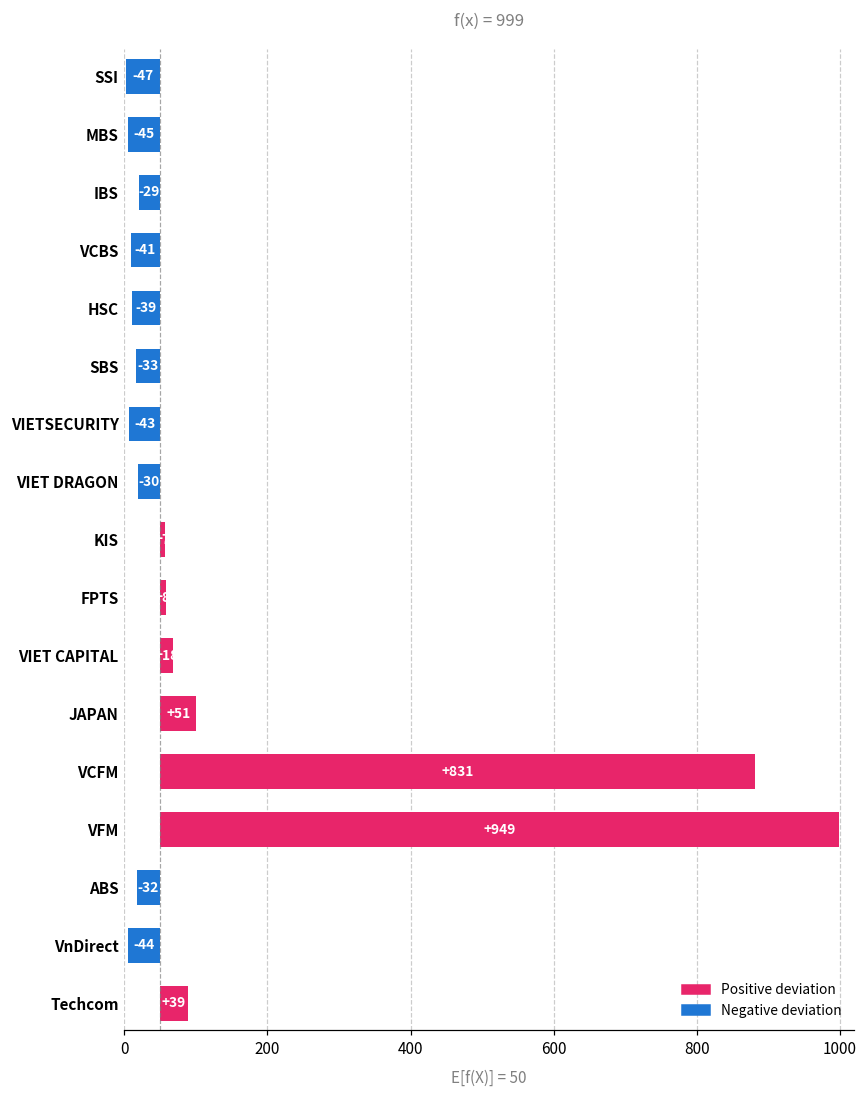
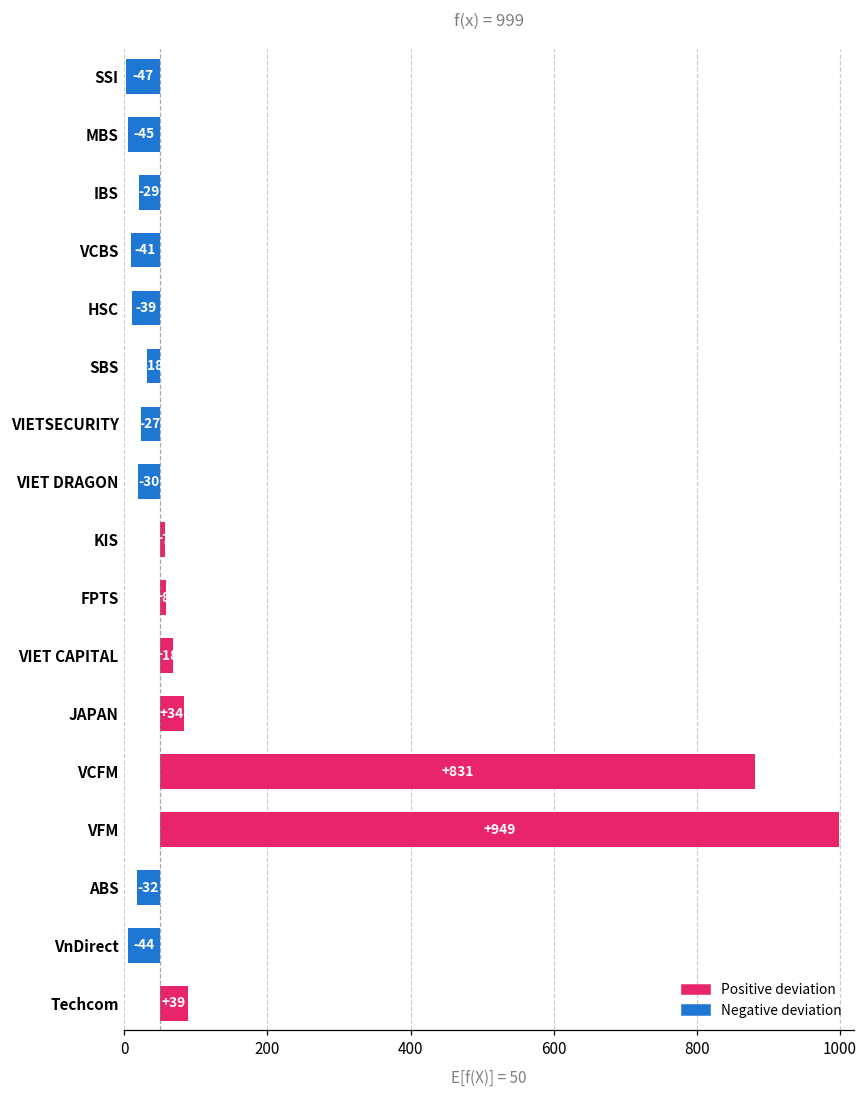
SBS: 20 -> 30
VIETSECURITY: -43 -> -27
JAPAN: +51 -> +34
